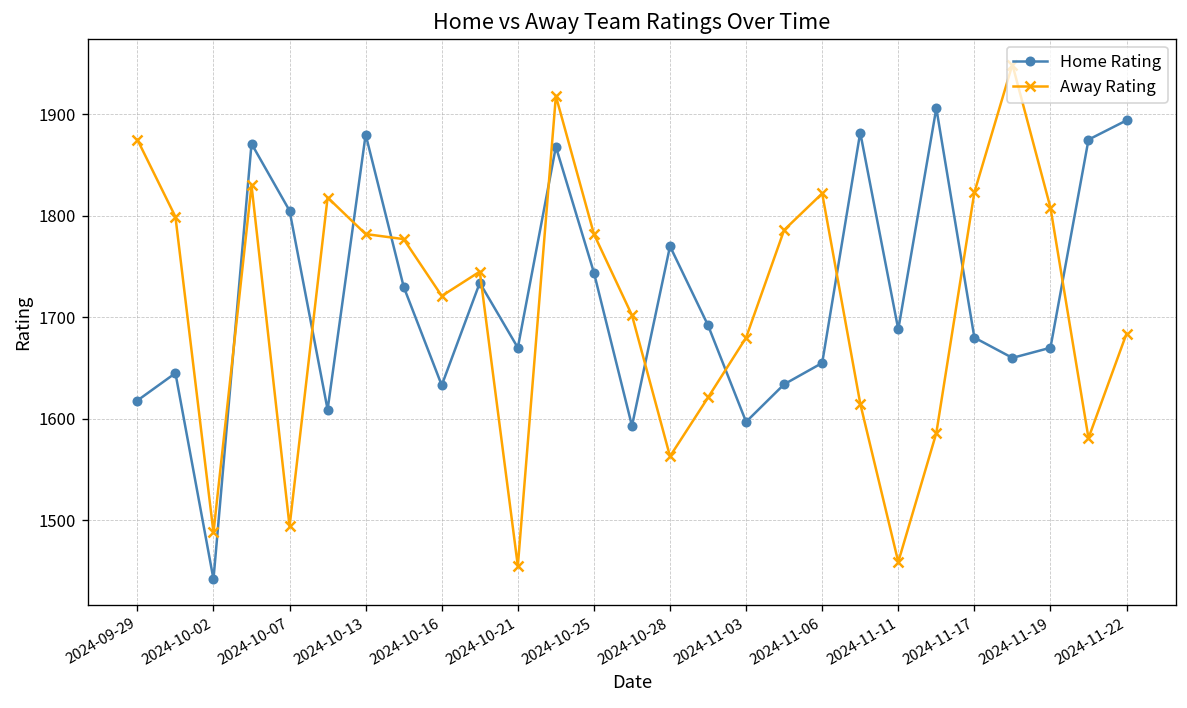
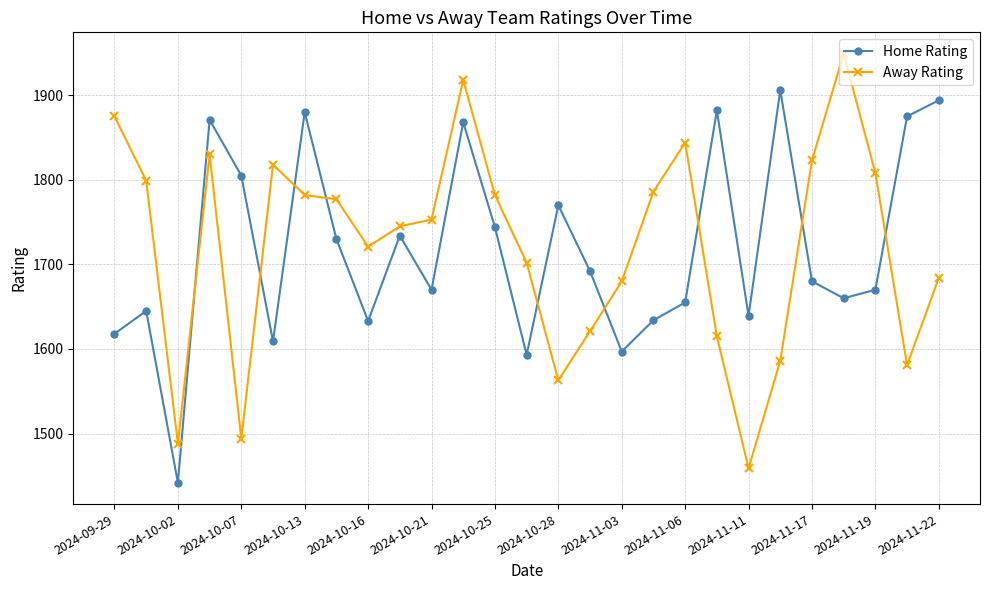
Away Rating, 2024-10-21: 1460 -> 1750
Away Rating, 2024-11-06: 1820 -> 1840
Home Rating, 2024-11-11: 1690 -> 1640
